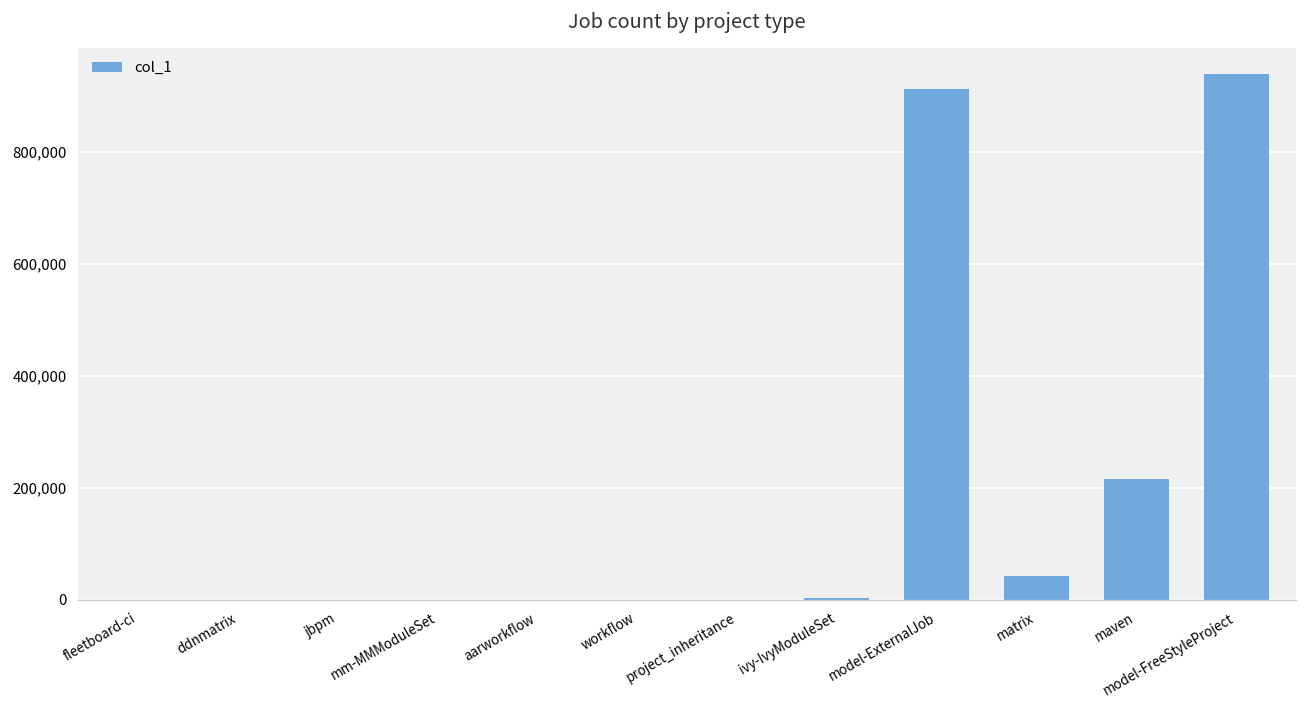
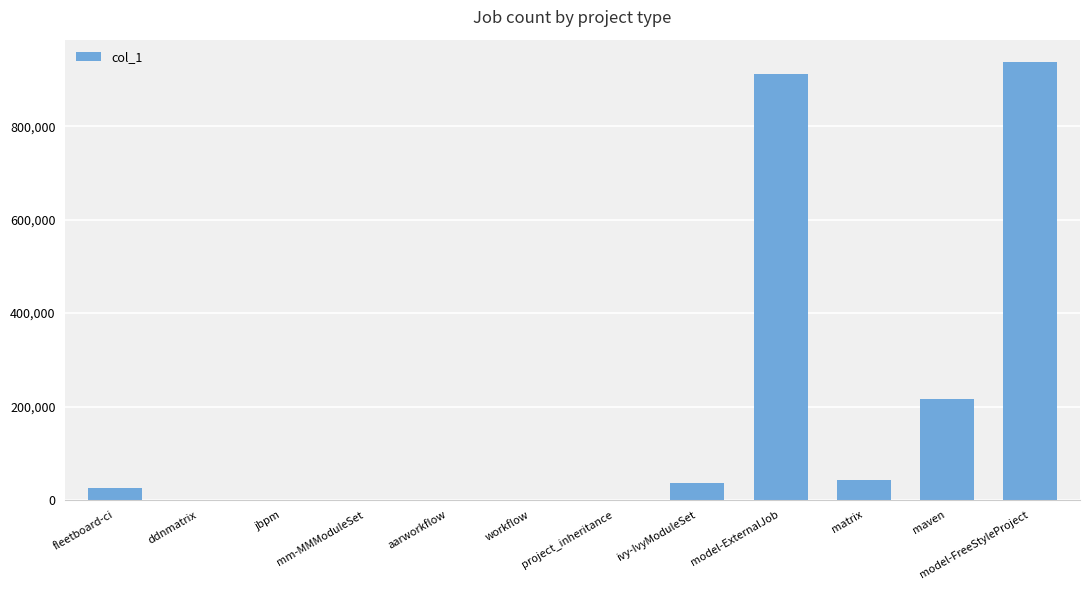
fleetboard-ci: 0 -> 30,000
ivy-IvyModuleSet: 0 -> 40,000
